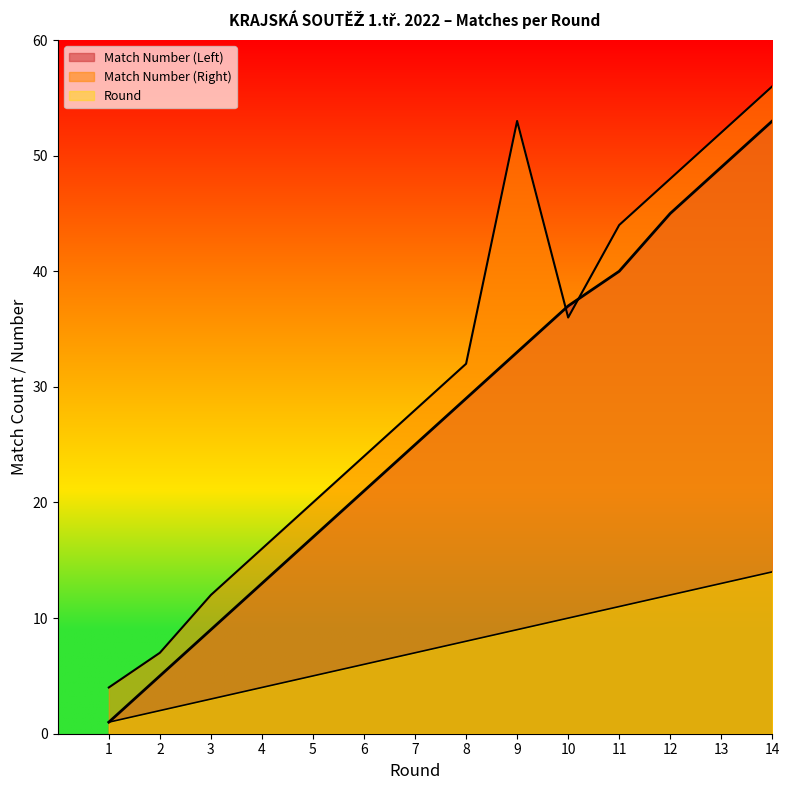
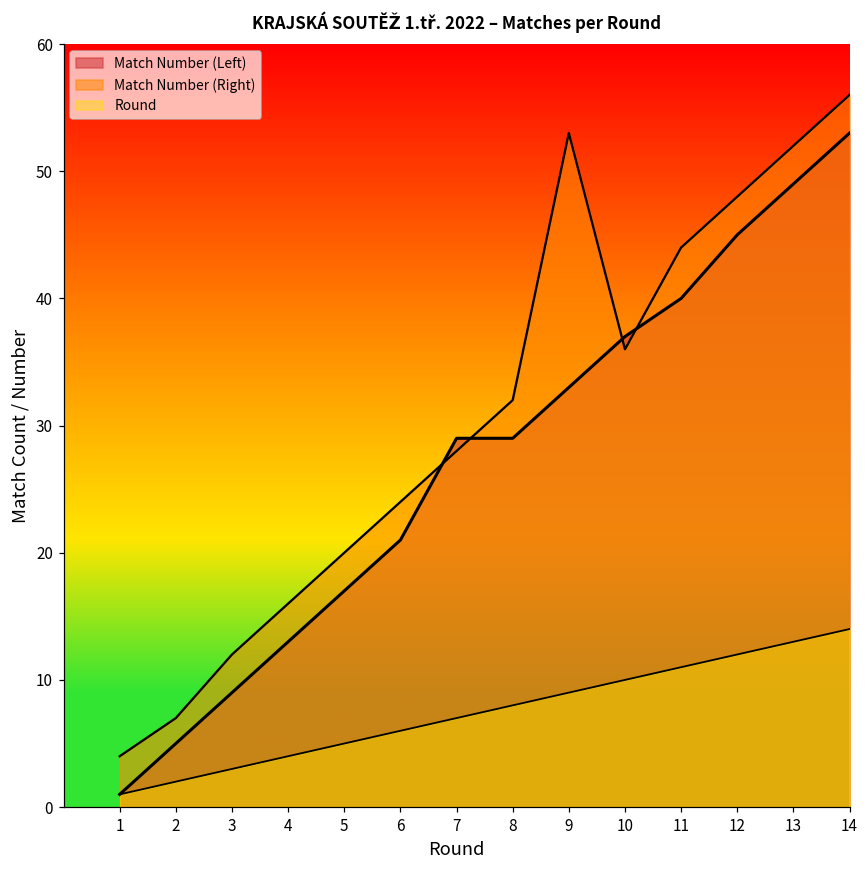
Match Number (Left), 7: 25 -> 29
